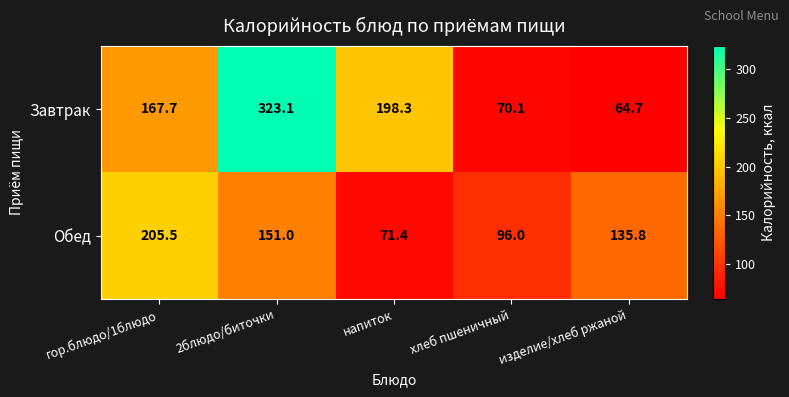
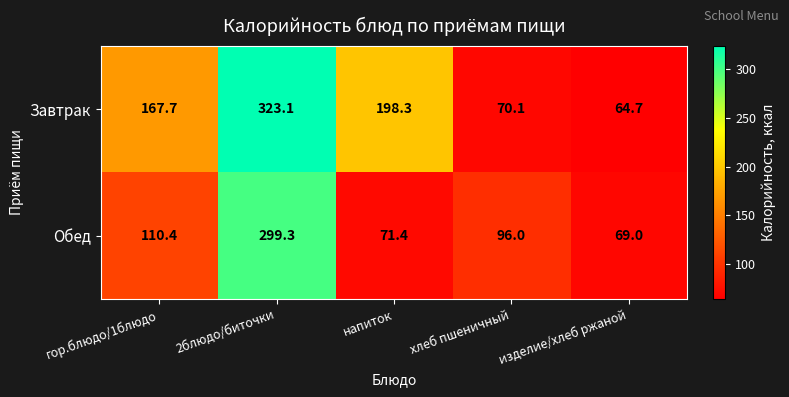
Обед, гор.блюдо/1блюдо: 205.5 -> 110.4
Обед, 2блюдо/биточки: 151.0 -> 299.3
Обед, изделие/хлеб ржаной: 135.8 -> 69.0
